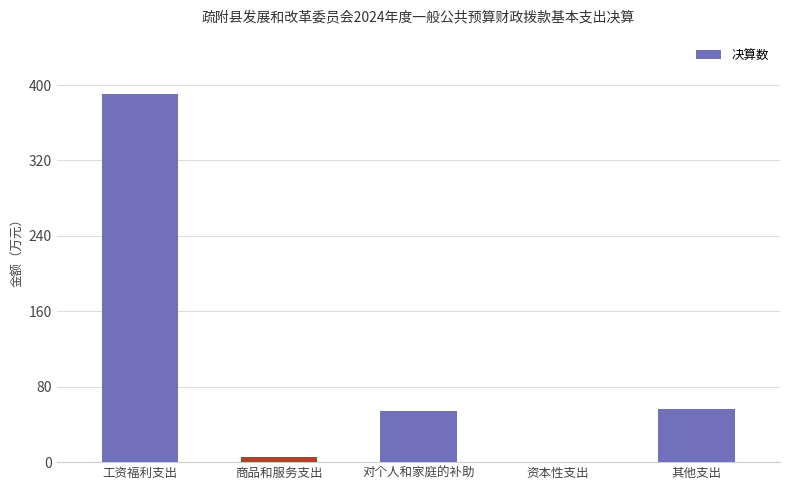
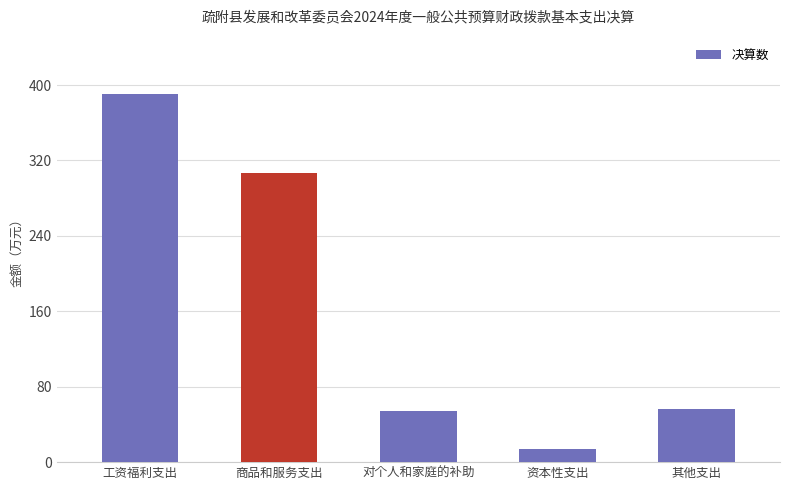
商品和服务支出: 10 -> 310
资本性支出: 0 -> 10
